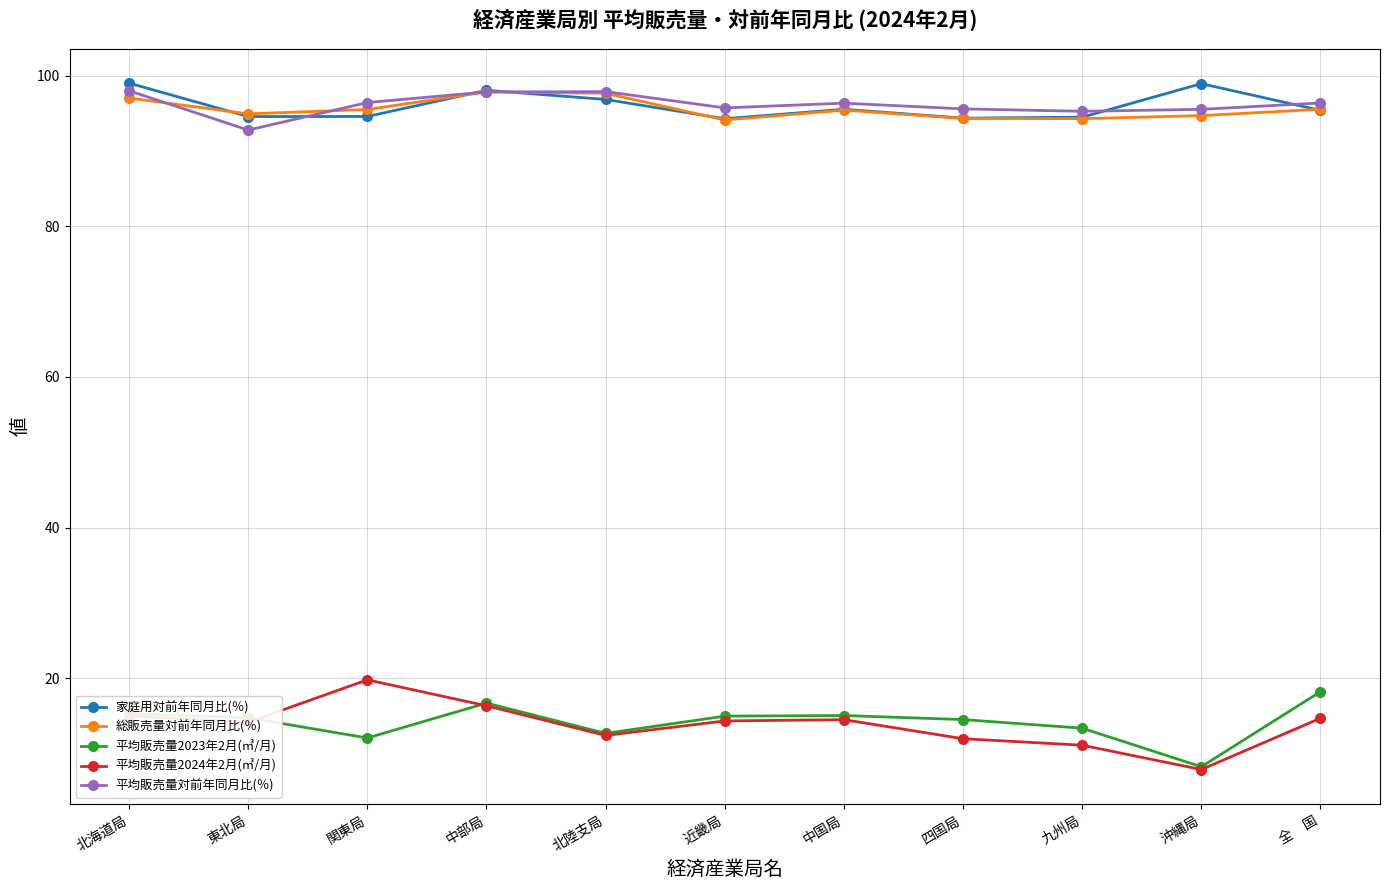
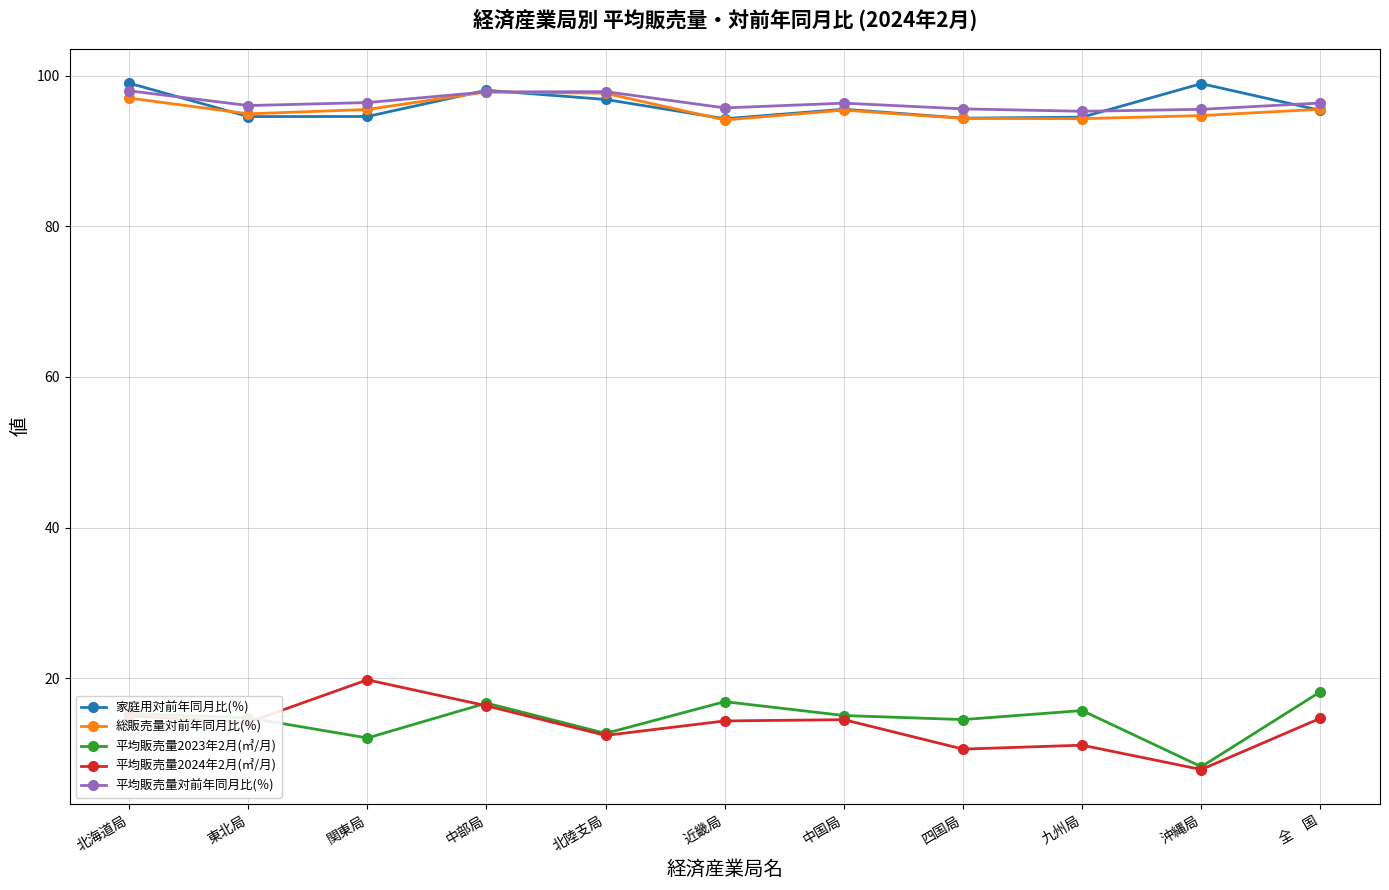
平均販売量対前年同月比(％), 東北局: 93 -> 96
平均販売量2023年2月(㎥/月), 近畿局: 15 -> 17
平均販売量2024年2月(㎥/月), 四国局: 12 -> 11
平均販売量2023年2月(㎥/月), 九州局: 13 -> 16
